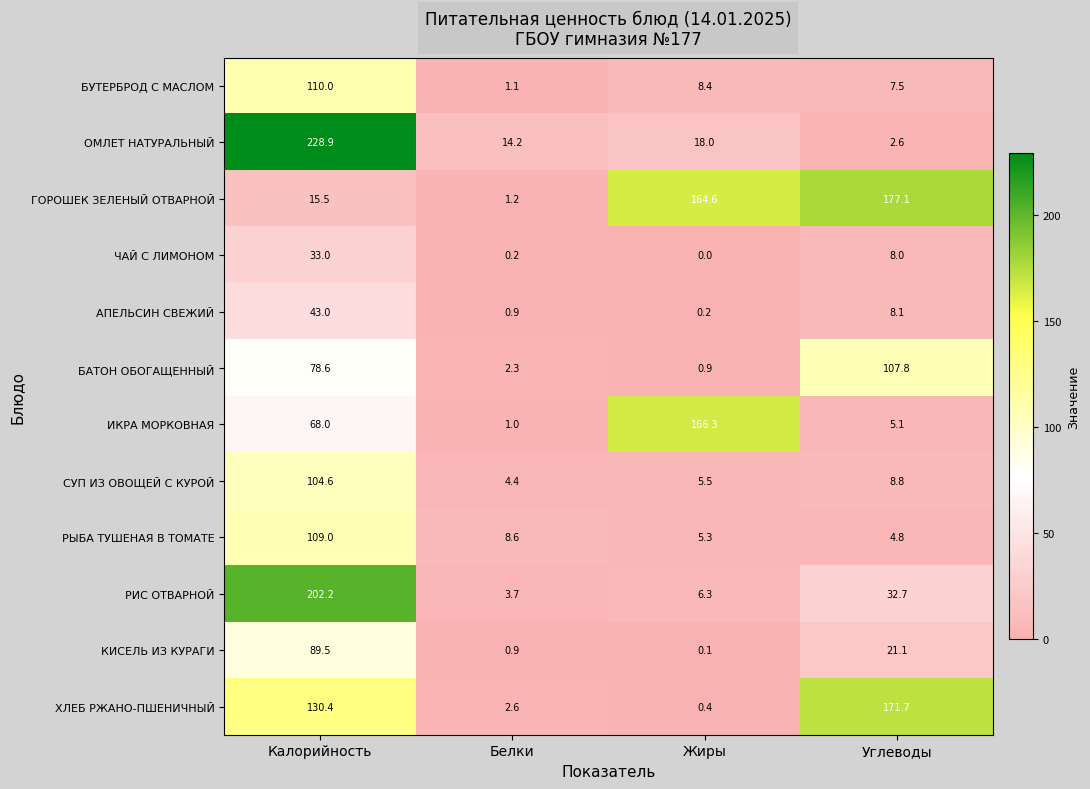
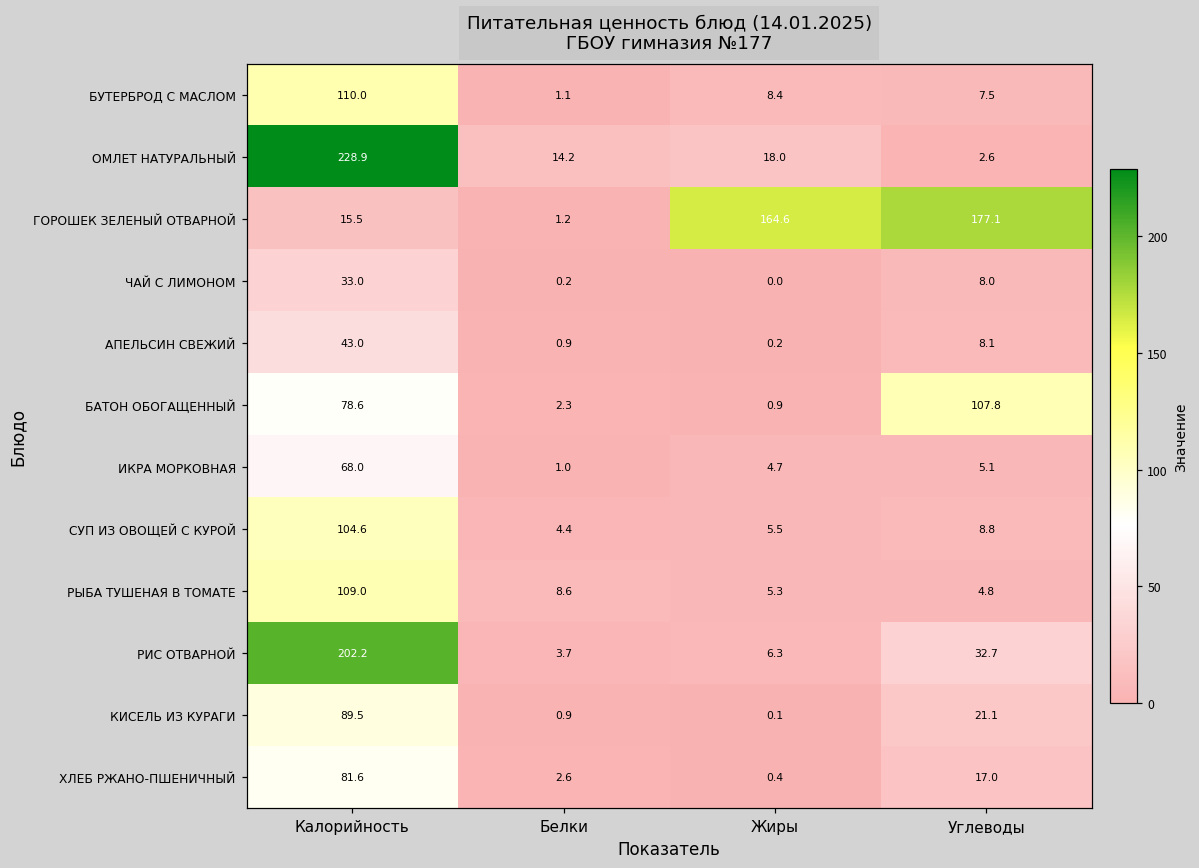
ИКРА МОРКОВНАЯ, Жиры: 166.3 -> 4.7
ХЛЕБ РЖАНО-ПШЕНИЧНЫЙ, Калорийность: 130.4 -> 81.6
ХЛЕБ РЖАНО-ПШЕНИЧНЫЙ, Углеводы: 171.7 -> 17.0
